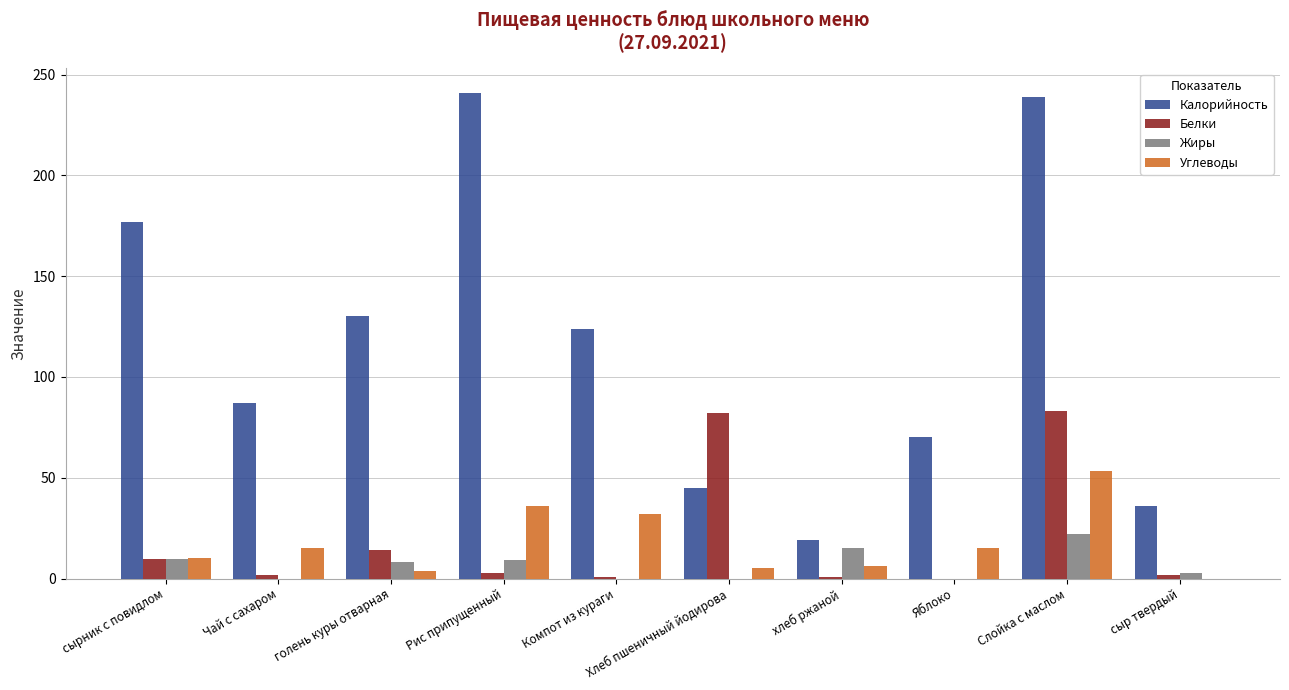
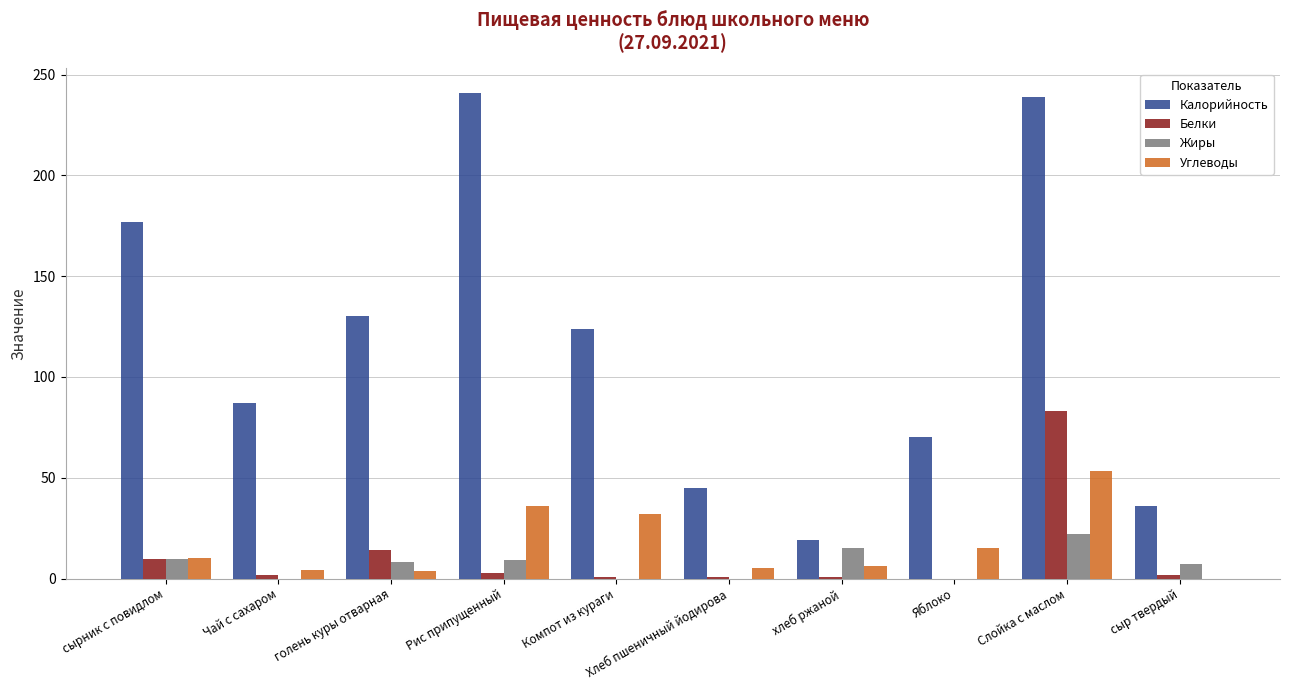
Углеводы, Чай с сахаром: 15 -> 4
Белки, Хлеб пшеничный йодирова: 82 -> 1
Жиры, сыр твердый: 3 -> 7
